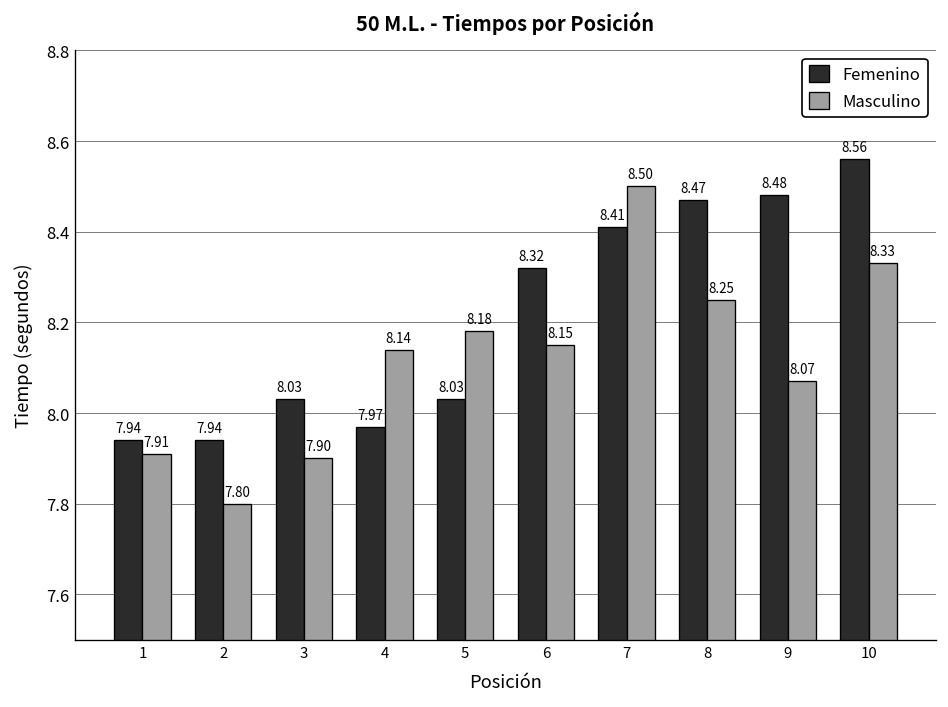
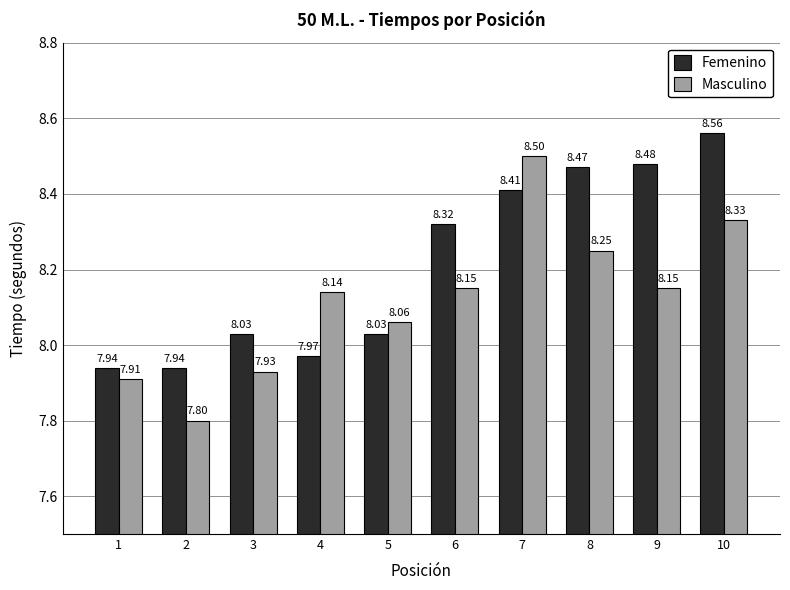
Masculino, 3: 7.90 -> 7.93
Masculino, 5: 8.18 -> 8.06
Masculino, 9: 8.07 -> 8.15
